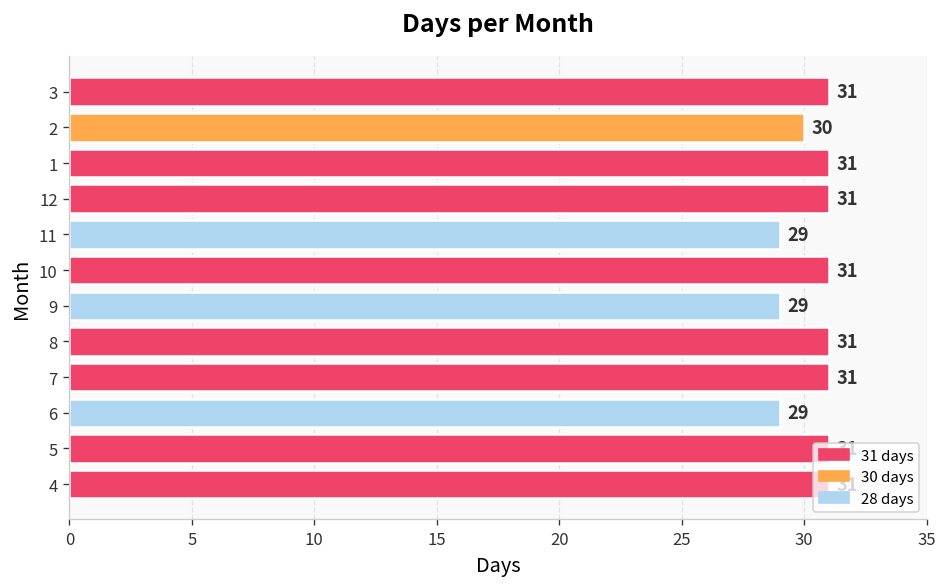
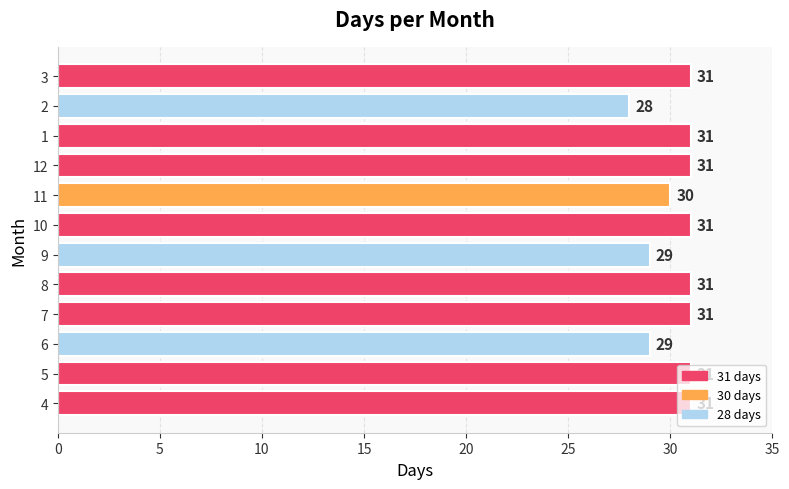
2: 30 -> 28
11: 29 -> 30
